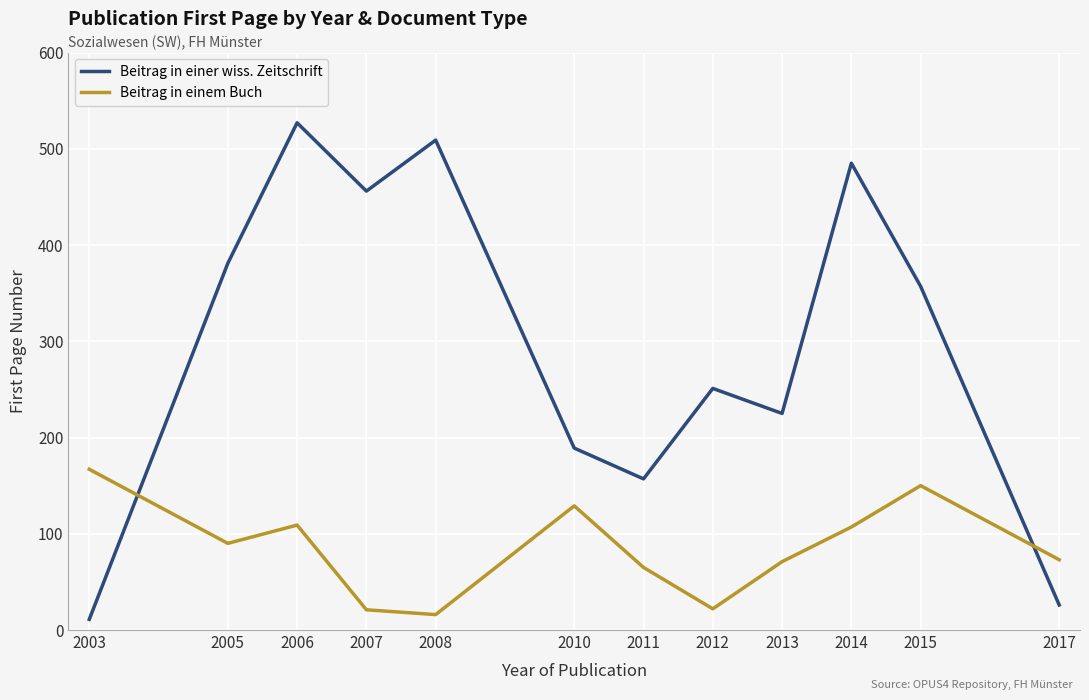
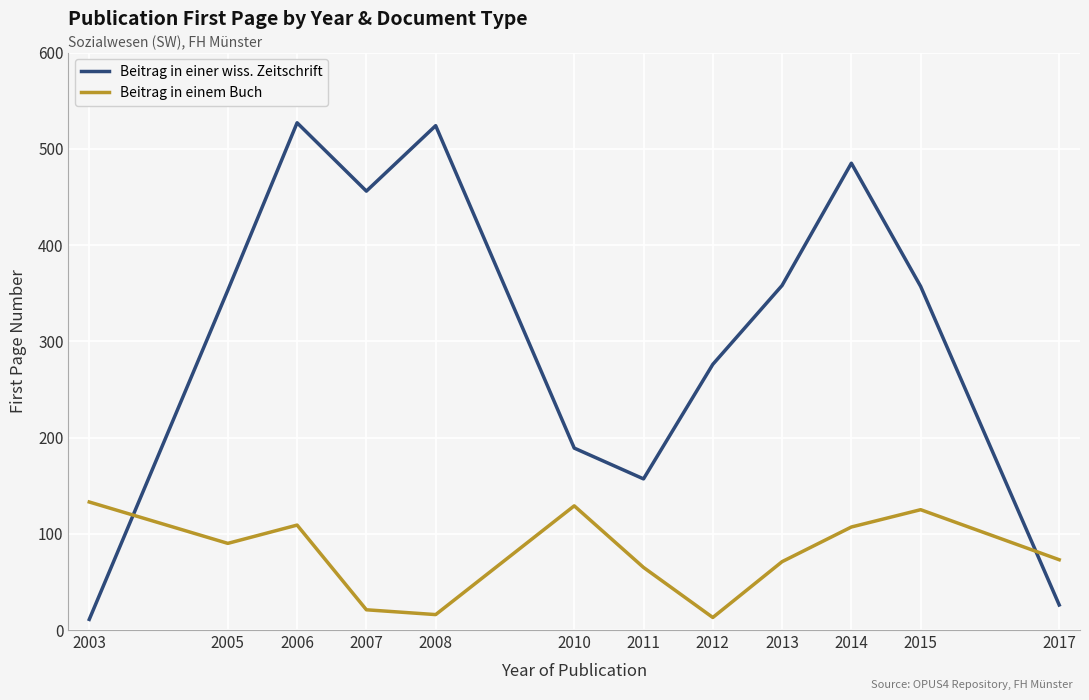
Beitrag in einem Buch, 2003: 170 -> 130
Beitrag in einer wiss. Zeitschrift, 2005: 380 -> 350
Beitrag in einer wiss. Zeitschrift, 2008: 510 -> 520
Beitrag in einer wiss. Zeitschrift, 2012: 250 -> 280
Beitrag in einem Buch, 2012: 20 -> 10
Beitrag in einer wiss. Zeitschrift, 2013: 230 -> 360
Beitrag in einem Buch, 2015: 150 -> 130
